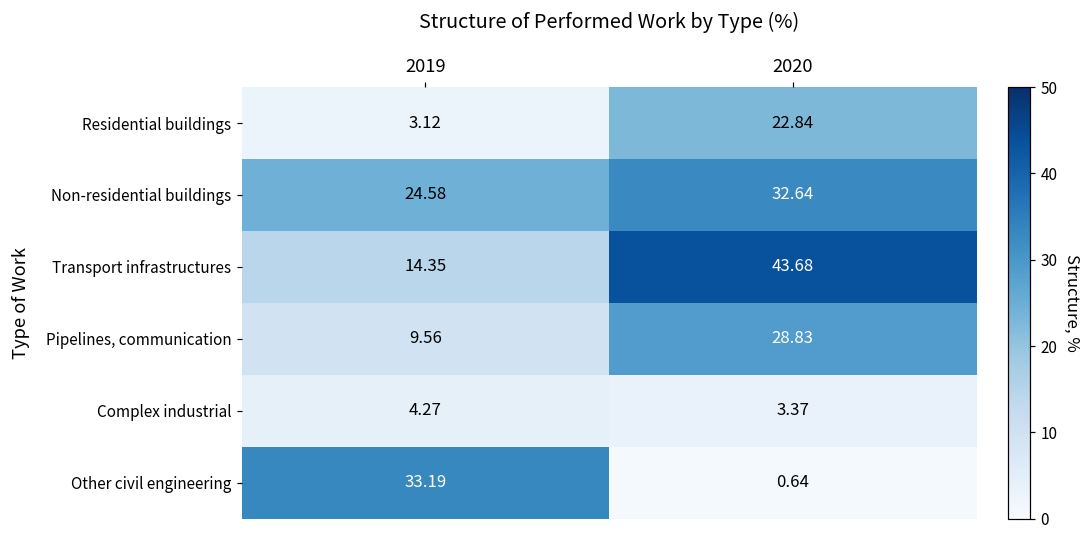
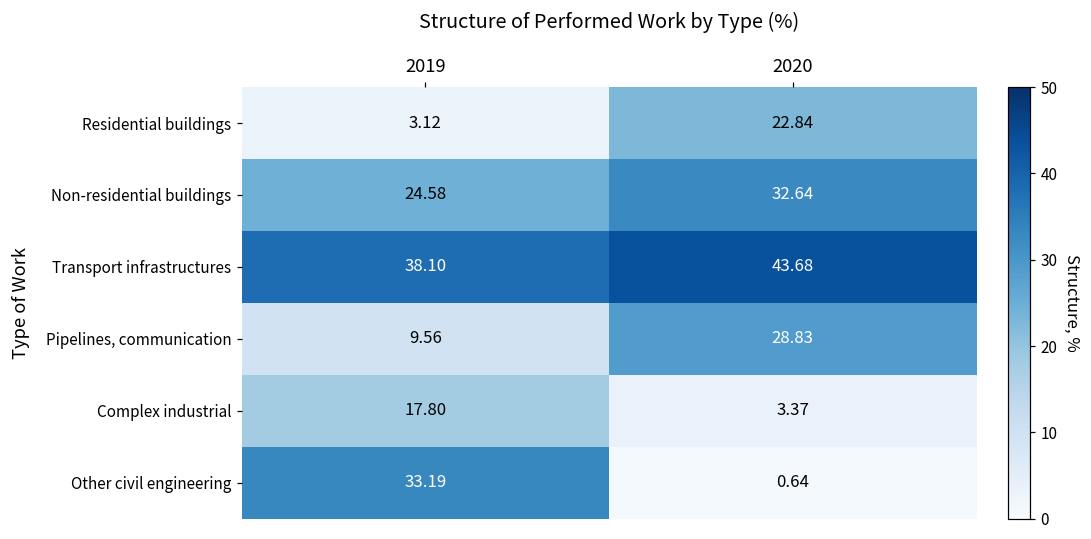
Transport infrastructures, 2019: 14.35 -> 38.10
Complex industrial, 2019: 4.27 -> 17.80
